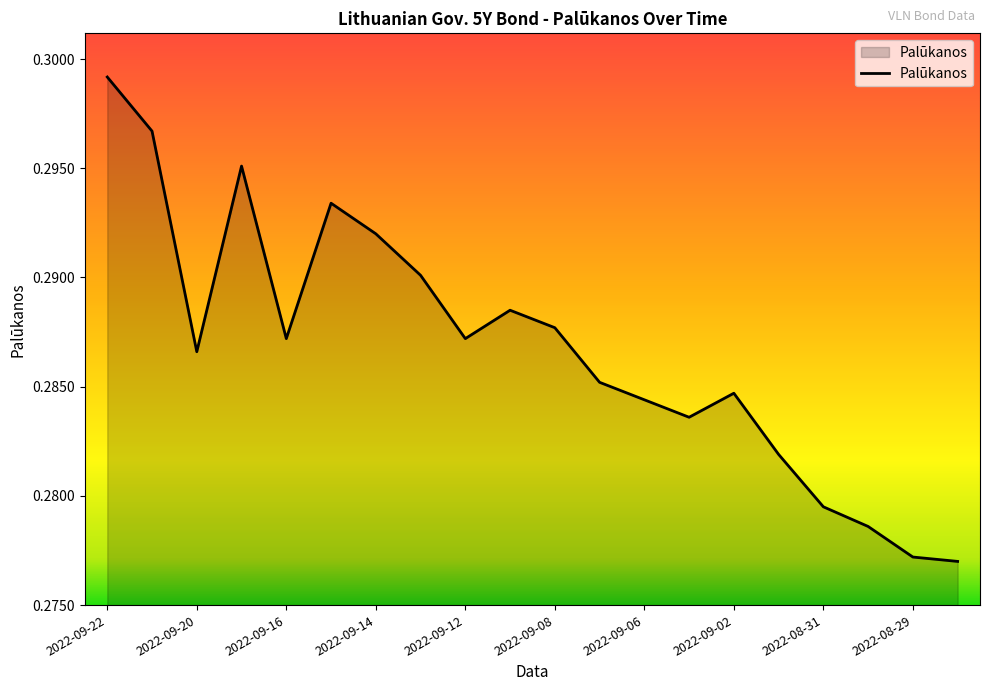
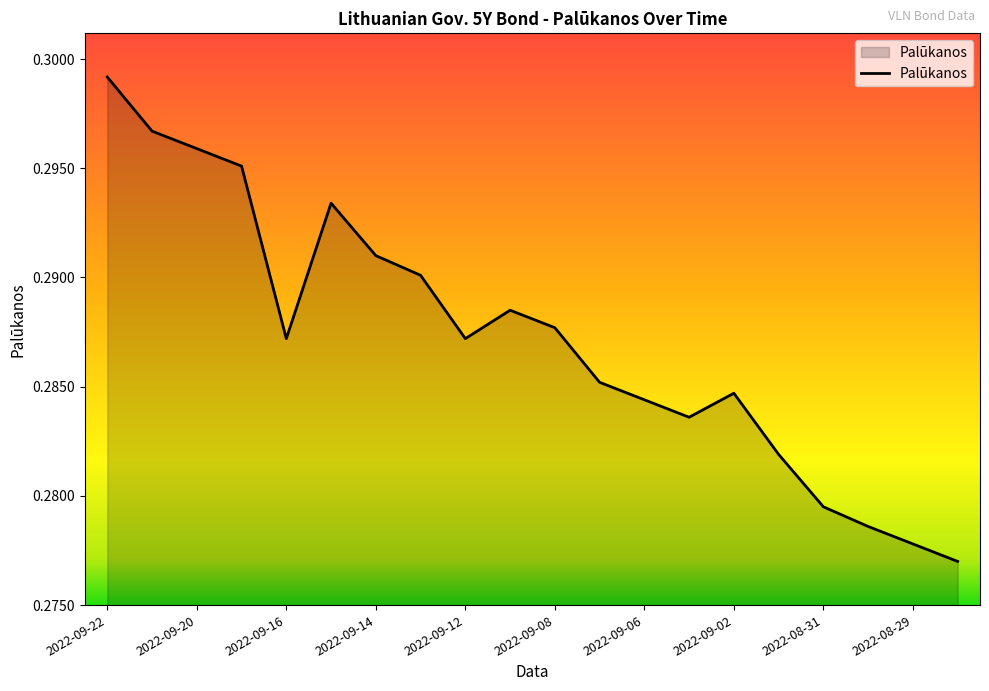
2022-09-20: 0.2866 -> 0.2959
2022-09-14: 0.292 -> 0.291
2022-08-29: 0.2772 -> 0.2778
